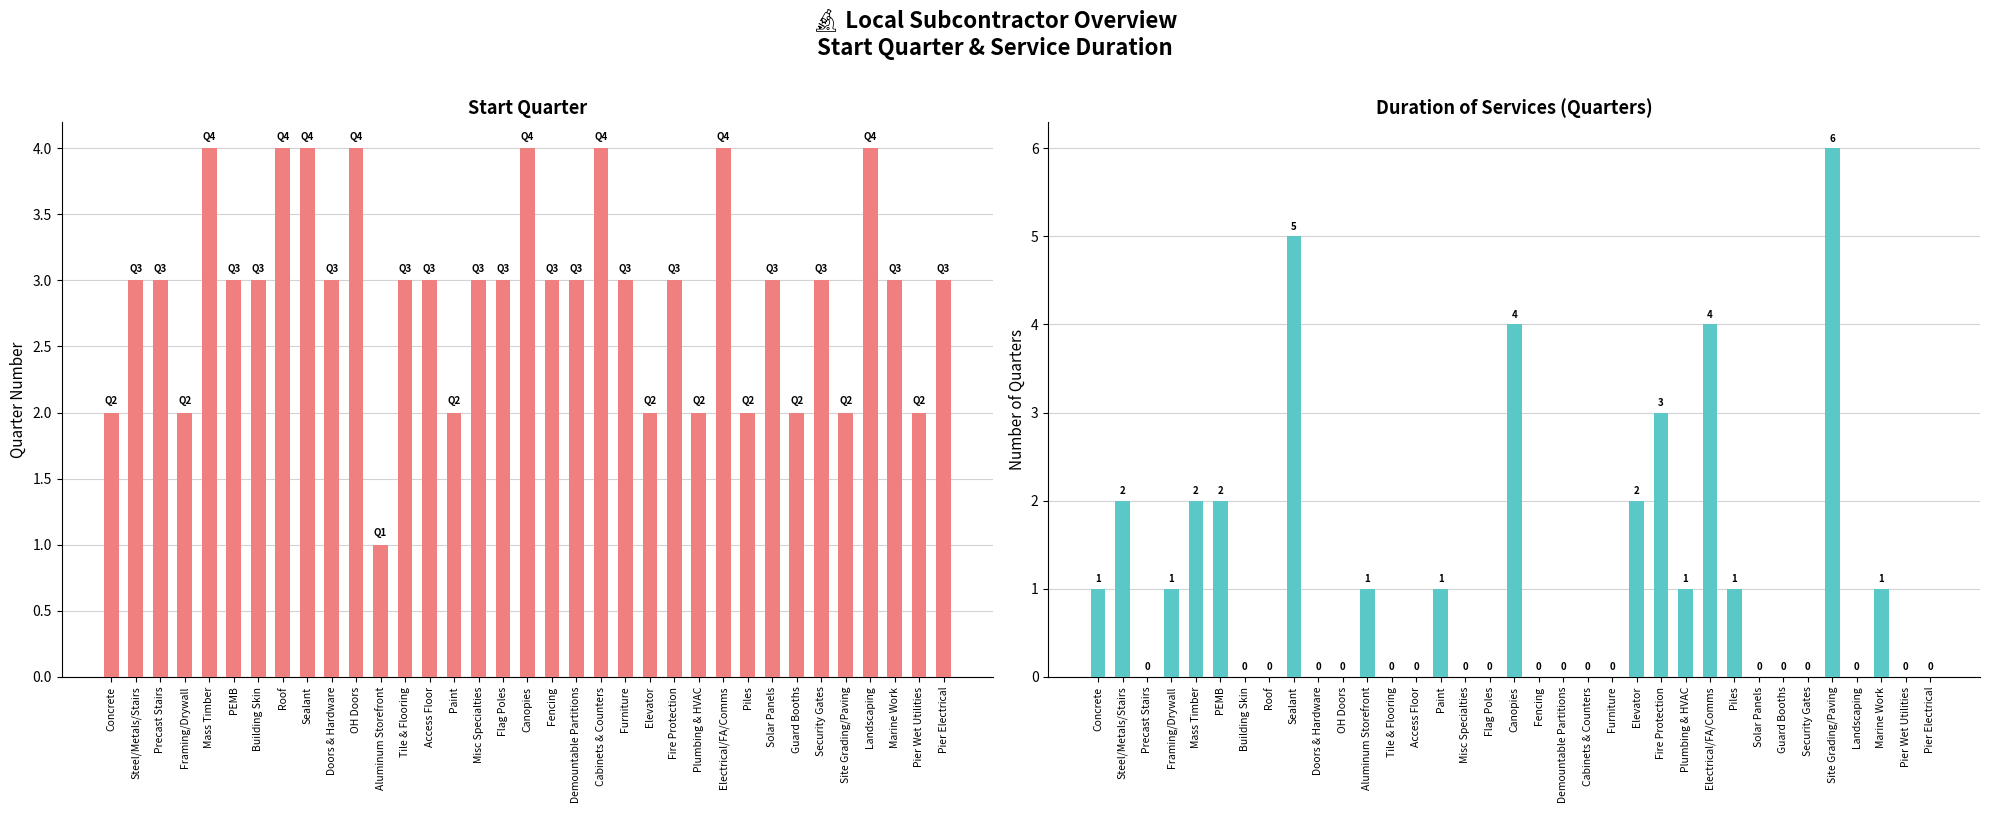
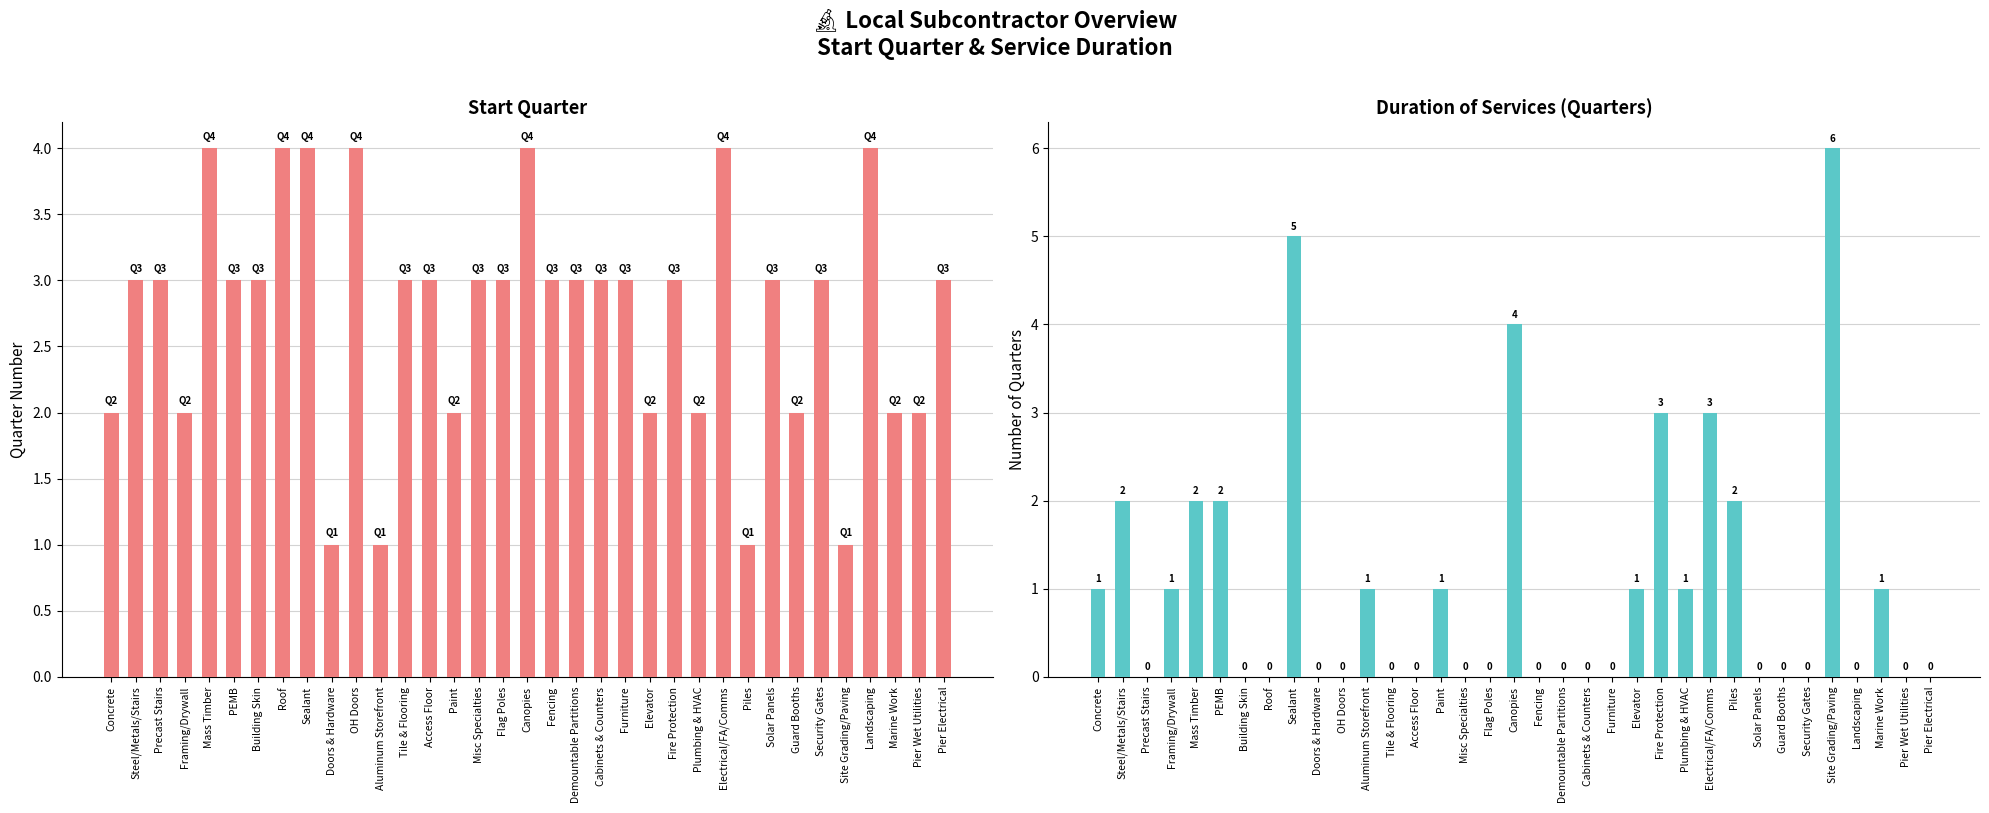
Start Quarter, Doors & Hardware: 3 -> 1
Start Quarter, Cabinets & Counters: 4 -> 3
Start Quarter, Piles: 2 -> 1
Start Quarter, Site Grading/Paving: 2 -> 1
Start Quarter, Marine Work: 3 -> 2
Duration of Services (Quarters), Elevator: 2 -> 1
Duration of Services (Quarters), Electrical/FA/Comms: 4 -> 3
Duration of Services (Quarters), Piles: 1 -> 2
